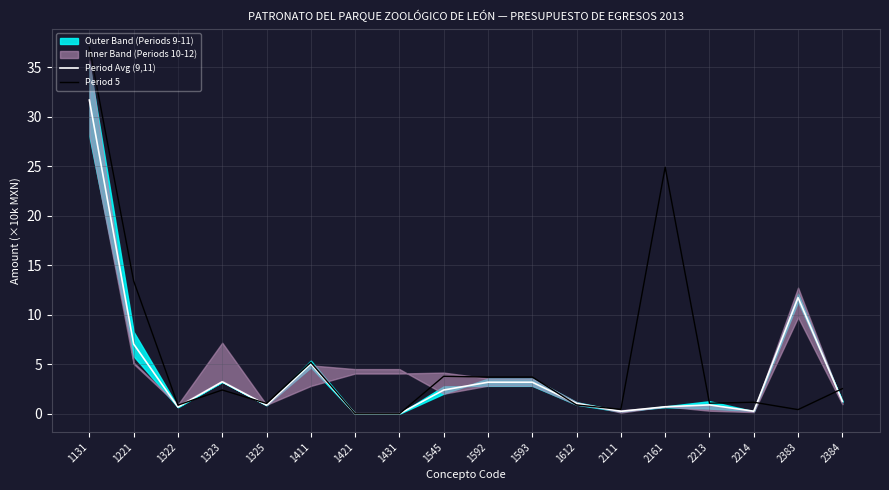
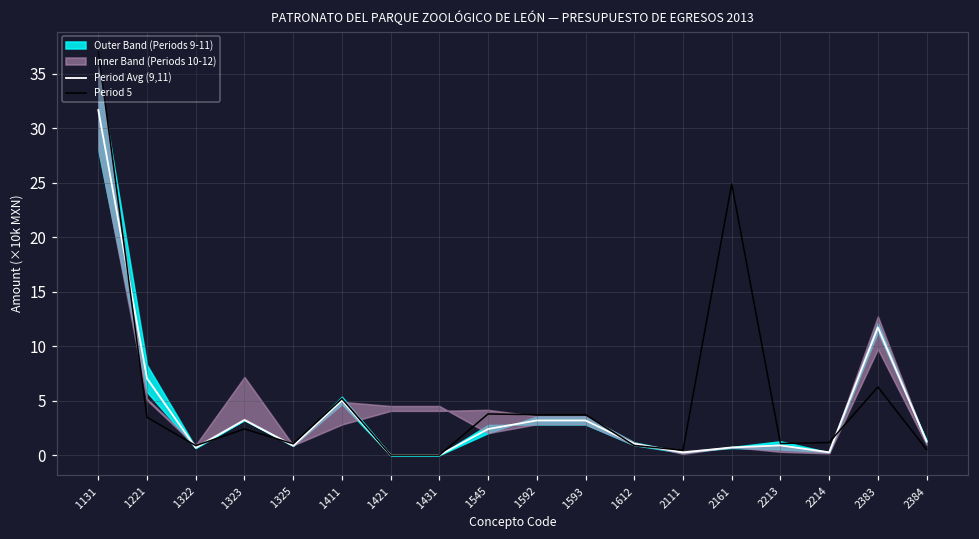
Period 5, 1221: 13 -> 3
Period 5, 2383: 0 -> 6
Period 5, 2384: 3 -> 1
